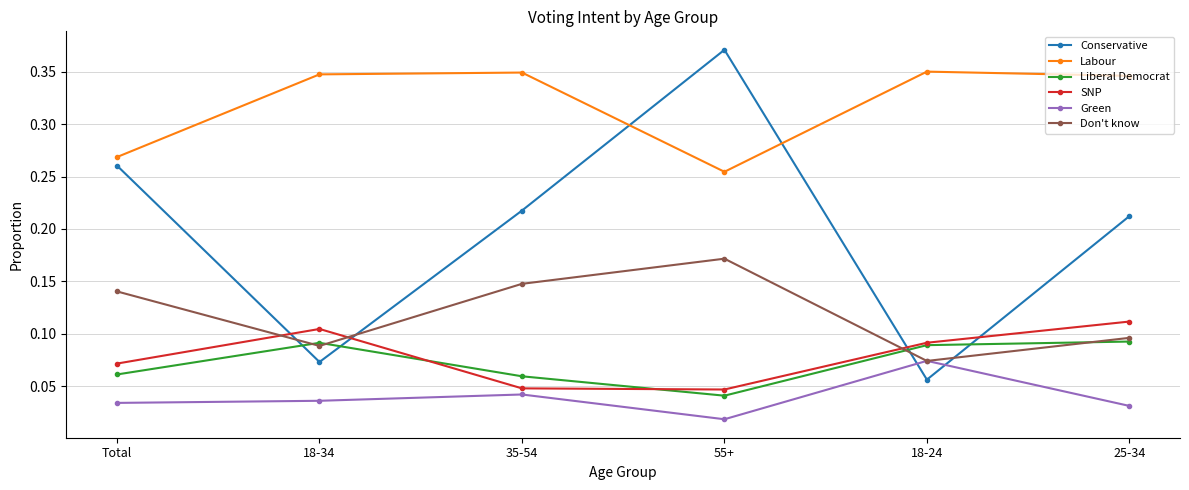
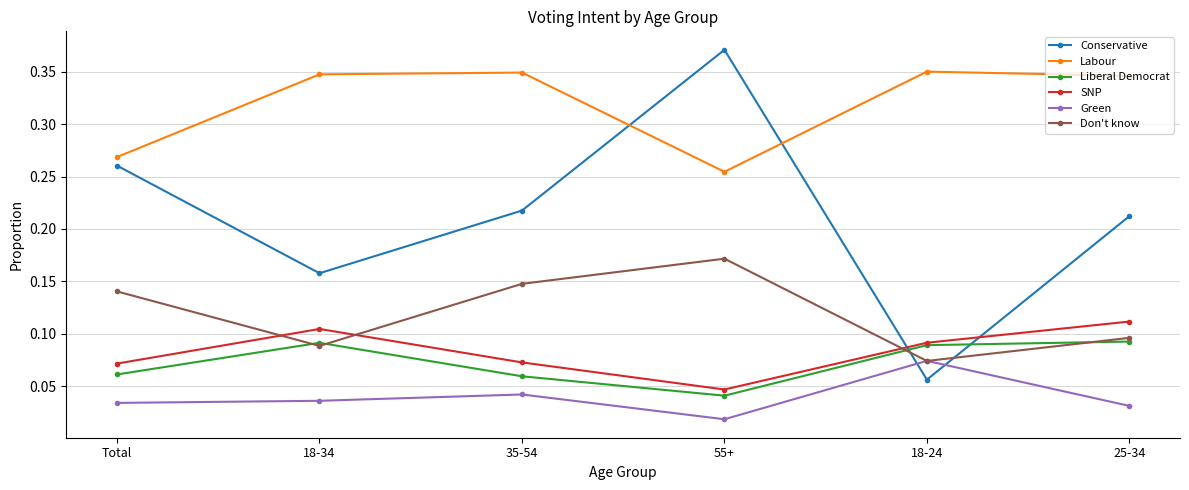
Conservative, 18-34: 0.073 -> 0.158
SNP, 35-54: 0.048 -> 0.073
